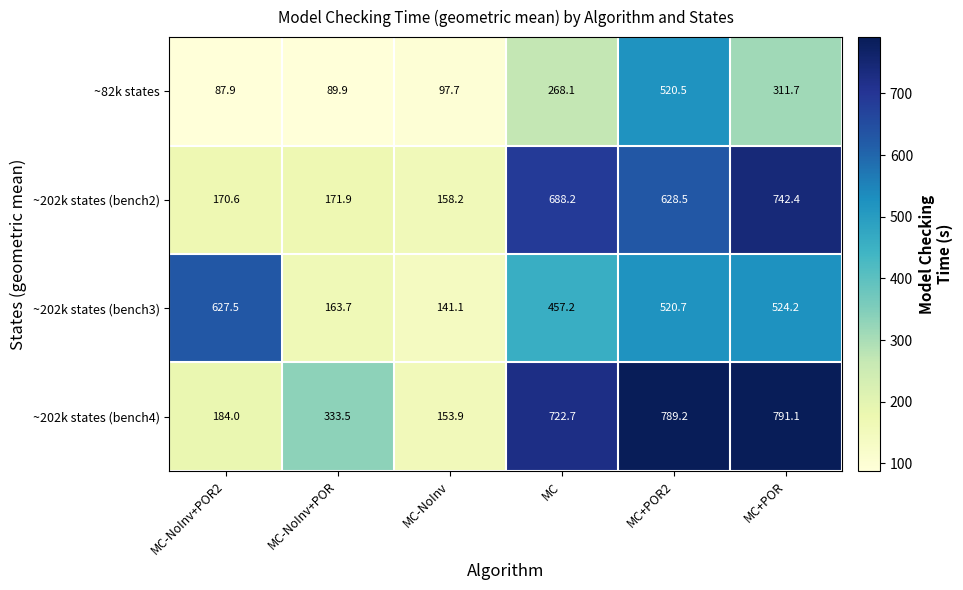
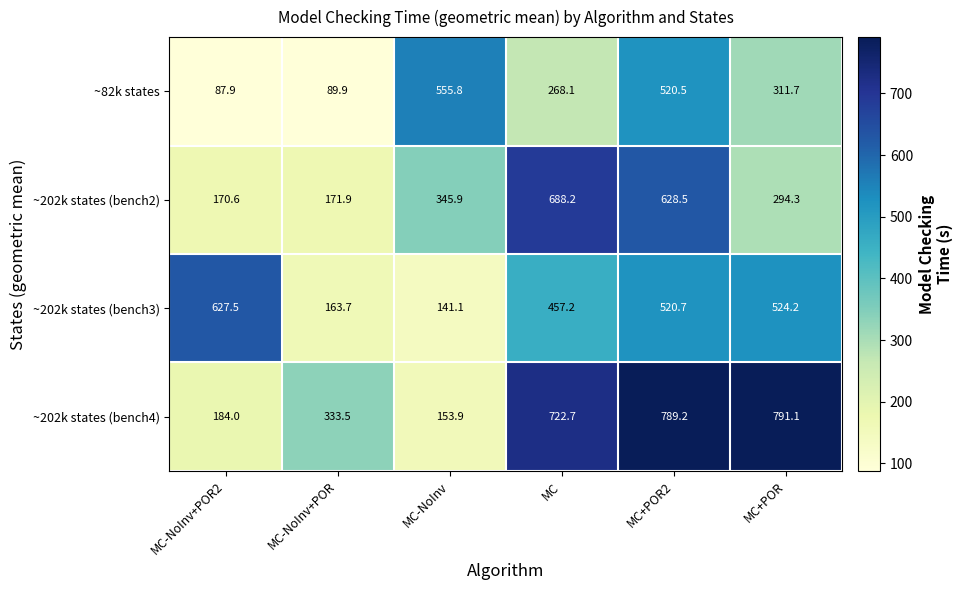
~82k states, MC-NoInv: 97.7 -> 555.8
~202k states (bench2), MC-NoInv: 158.2 -> 345.9
~202k states (bench2), MC+POR: 742.4 -> 294.3
